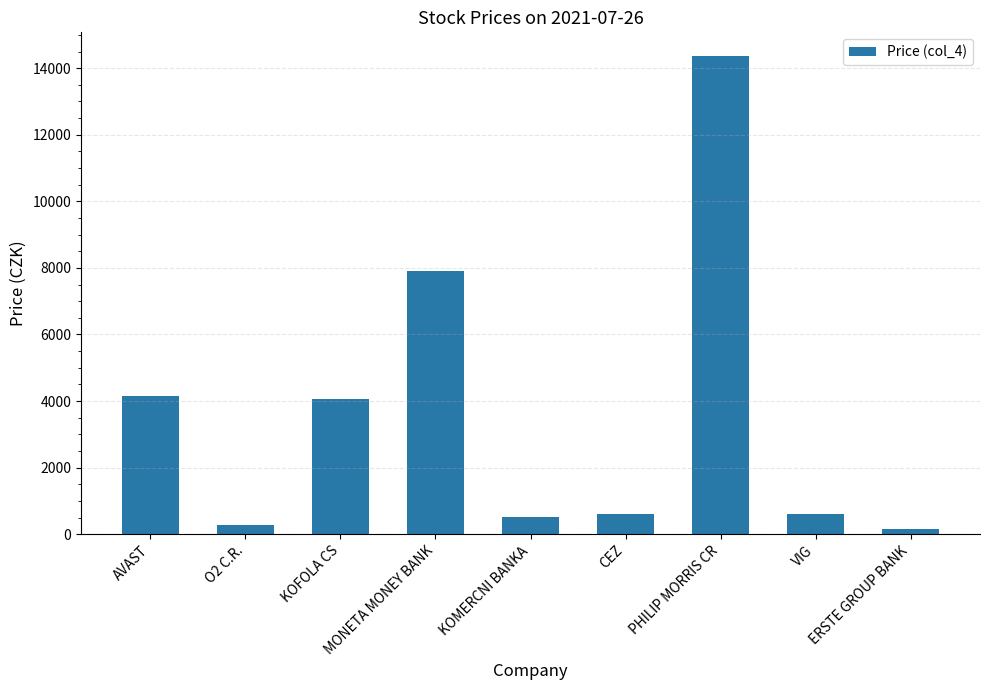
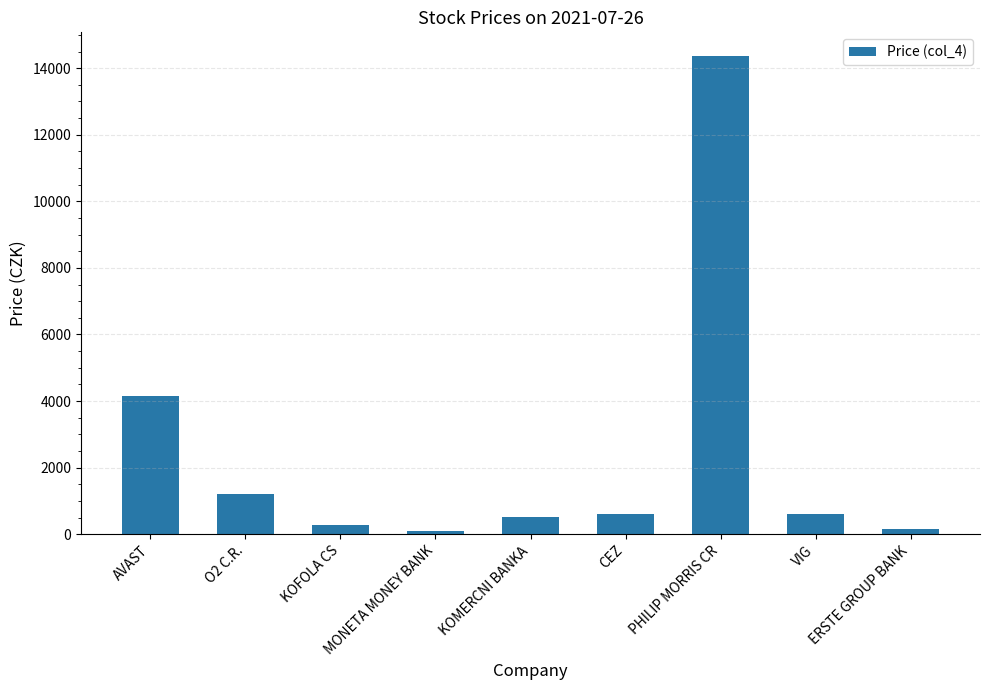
O2 C.R.: 300 -> 1200
KOFOLA CS: 4100 -> 300
MONETA MONEY BANK: 7900 -> 100
